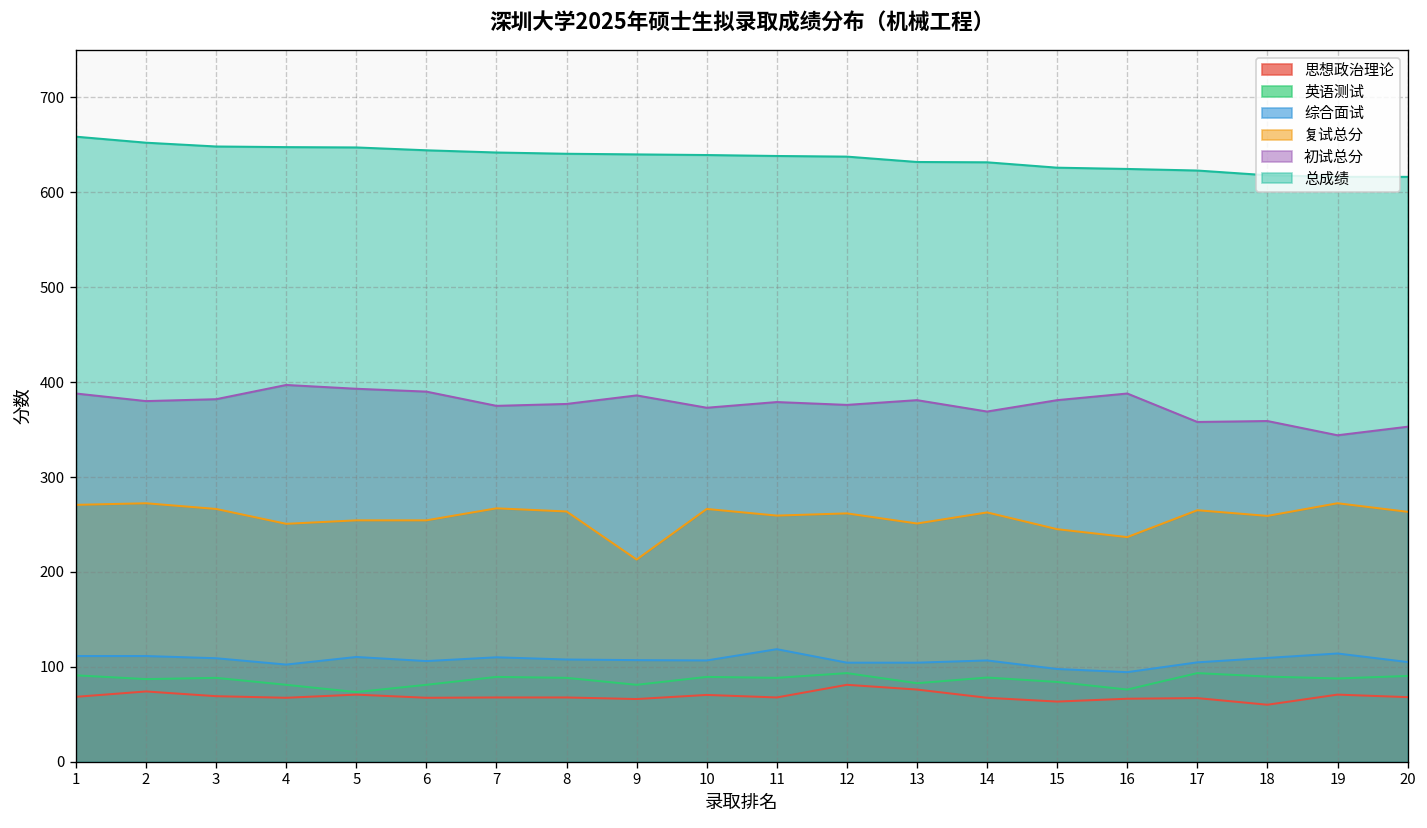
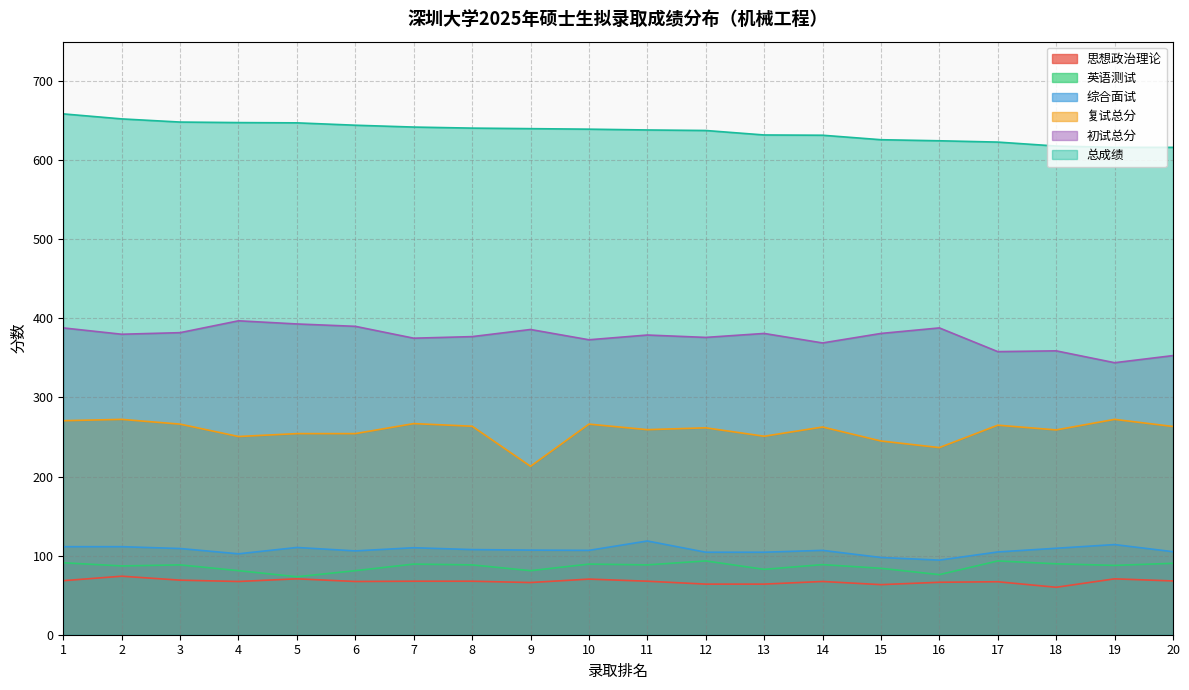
思想政治理论, 12: 80 -> 60
思想政治理论, 13: 80 -> 60
